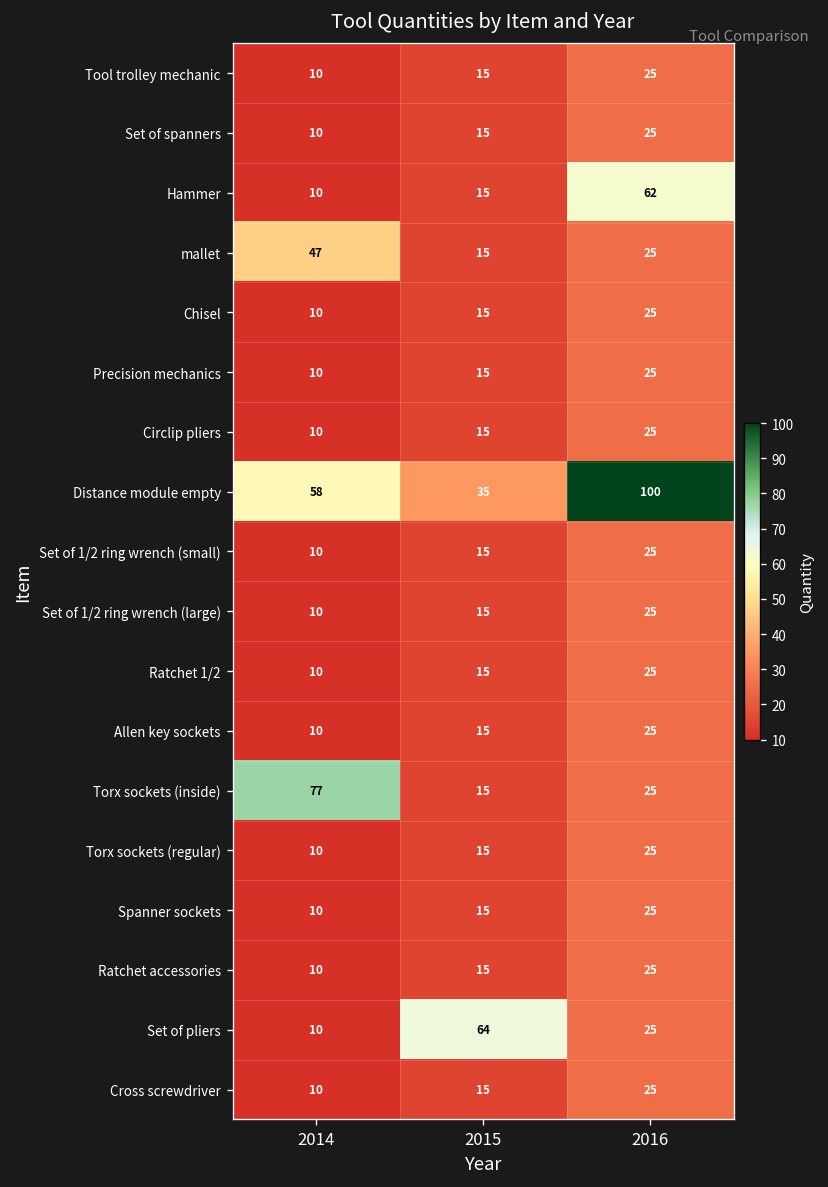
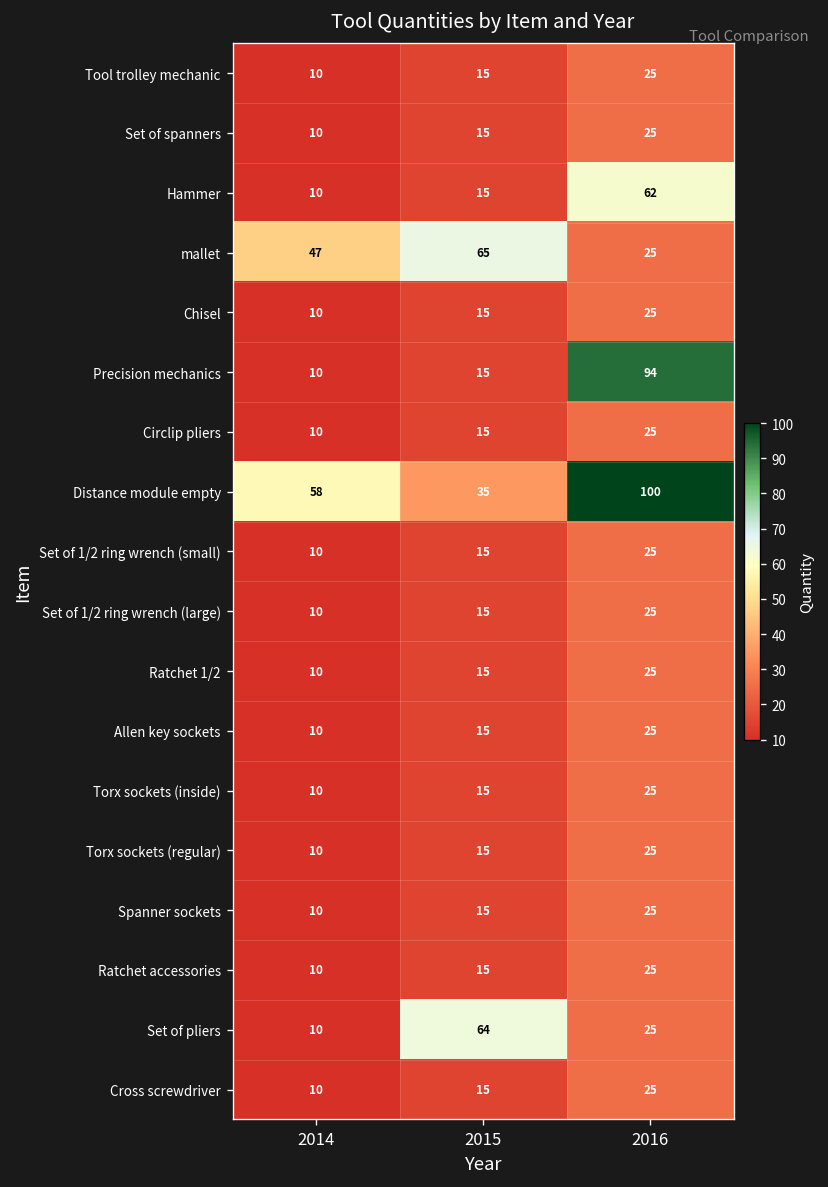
mallet, 2015: 15 -> 65
Precision mechanics, 2016: 25 -> 94
Torx sockets (inside), 2014: 77 -> 10
